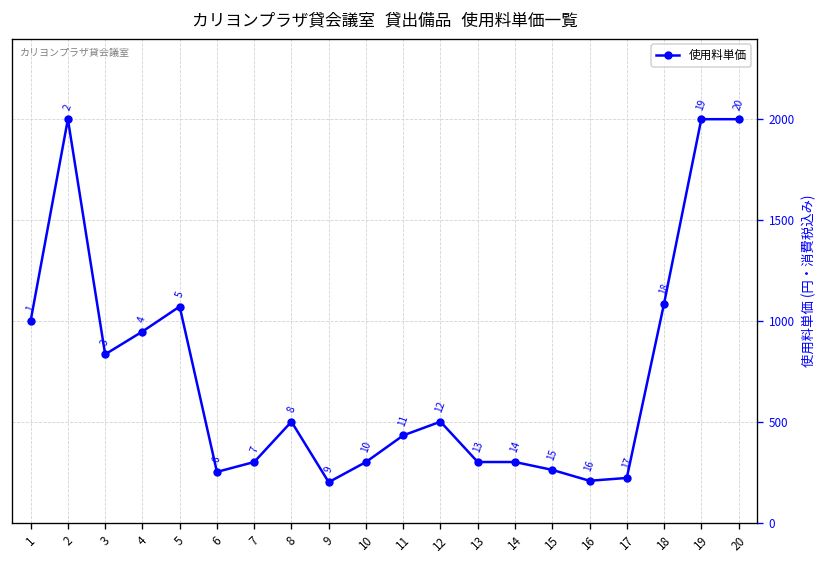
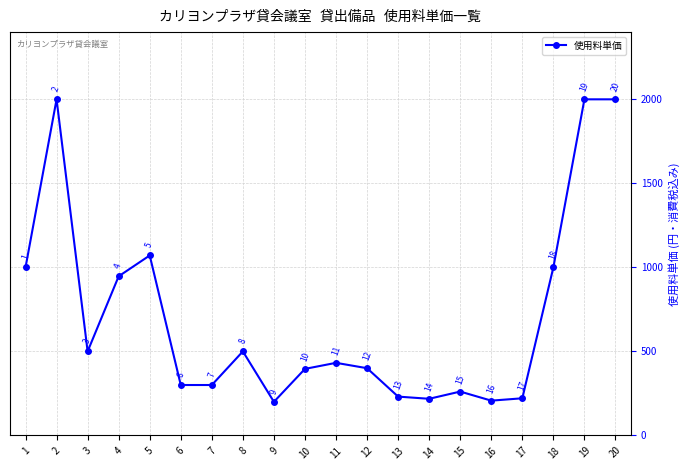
3: 830 -> 500
6: 250 -> 300
10: 300 -> 400
12: 500 -> 400
13: 300 -> 230
14: 300 -> 220
18: 1090 -> 1000
